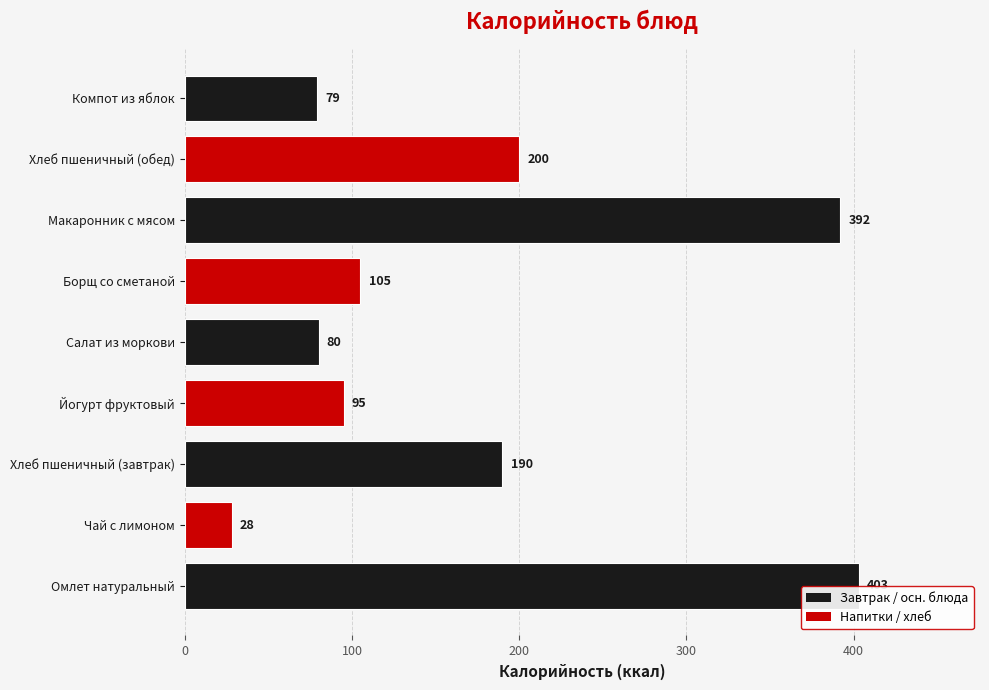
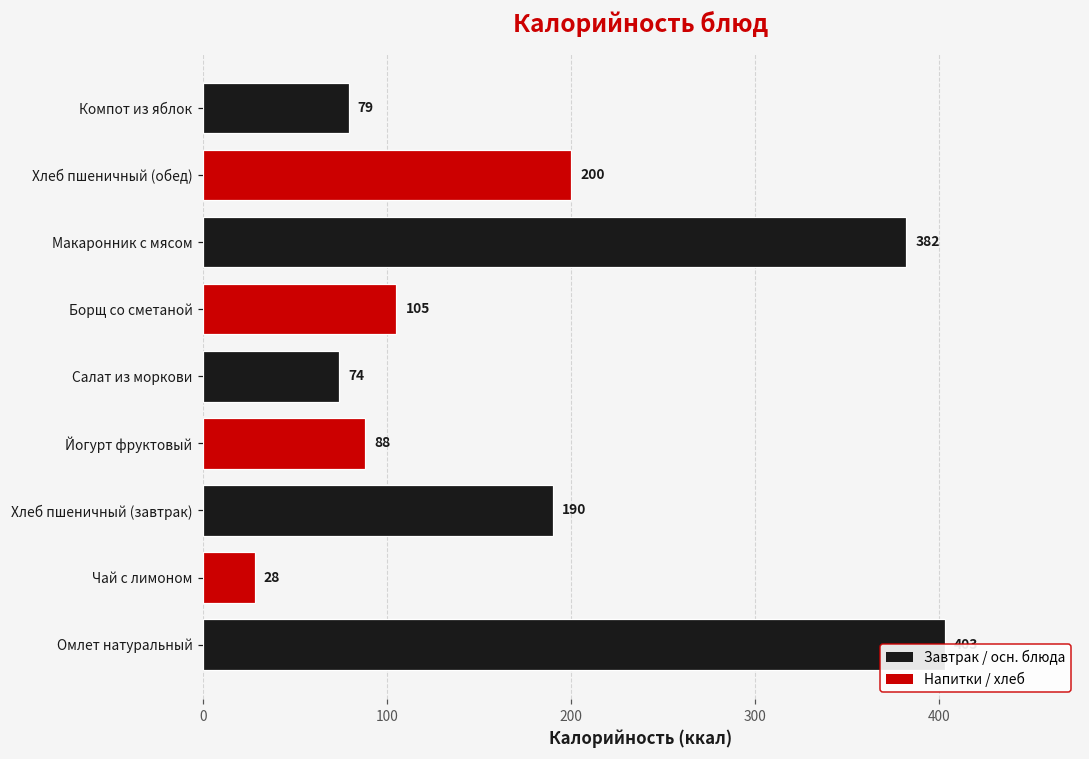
Макаронник с мясом: 392 -> 382
Салат из моркови: 80 -> 74
Йогурт фруктовый: 95 -> 88
